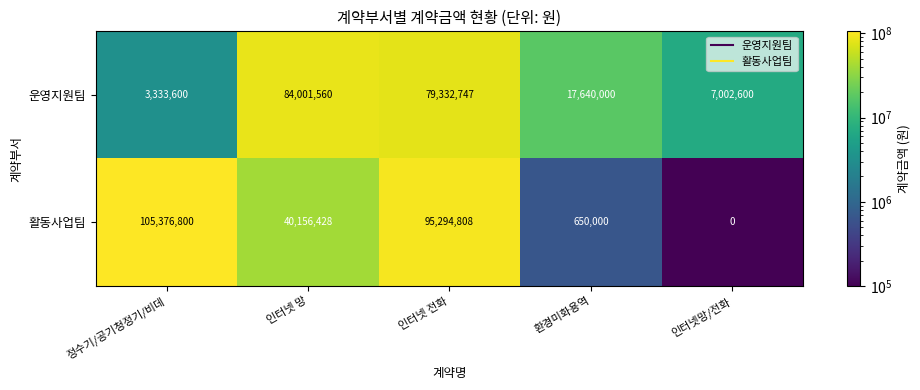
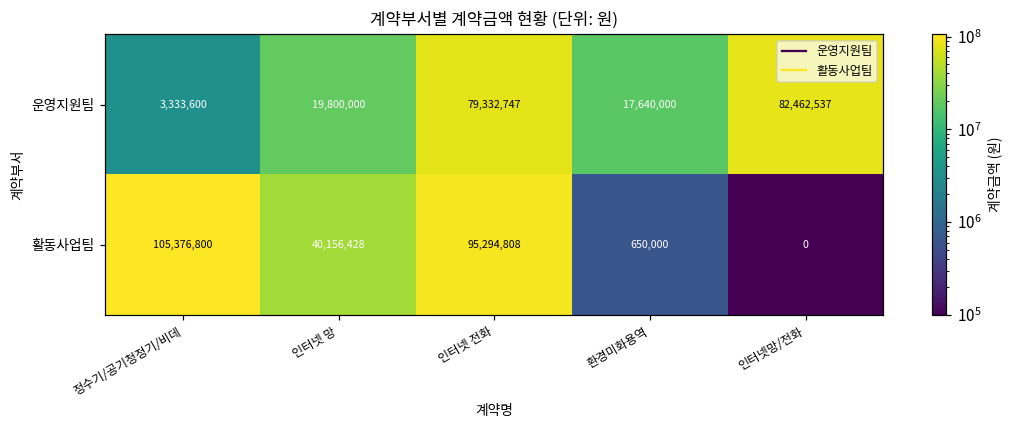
운영지원팀, 인터넷 망: 84,001,560 -> 19,800,000
운영지원팀, 인터넷망/전화: 7,002,600 -> 82,462,537
